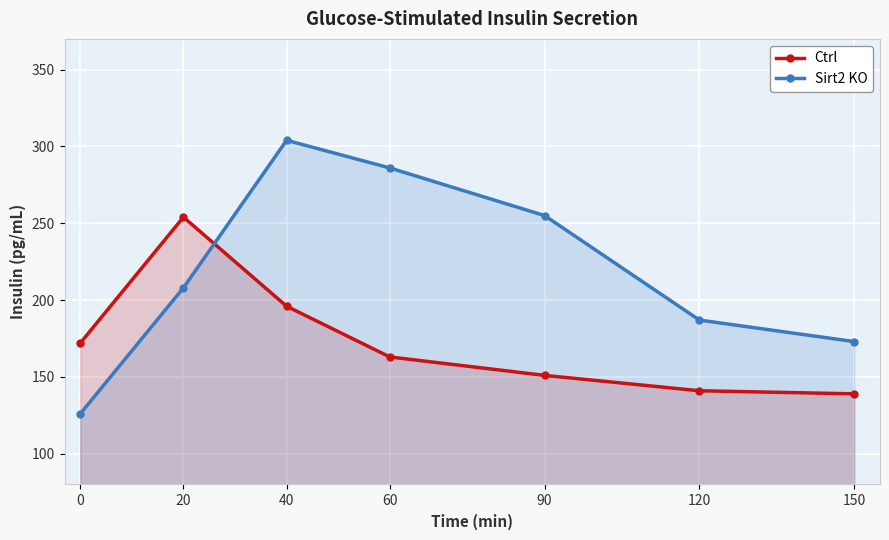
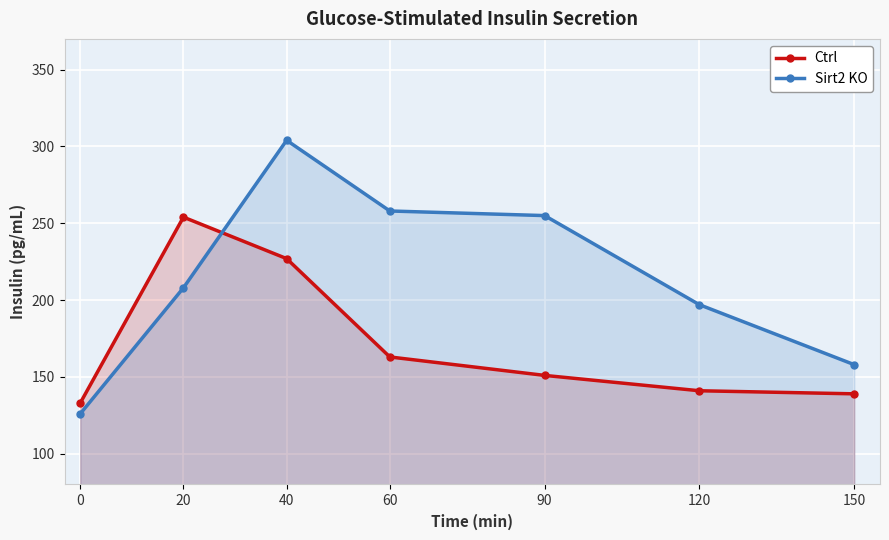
Ctrl, 0: 172 -> 133
Ctrl, 40: 196 -> 227
Sirt2 KO, 60: 286 -> 258
Sirt2 KO, 120: 187 -> 197
Sirt2 KO, 150: 173 -> 158
